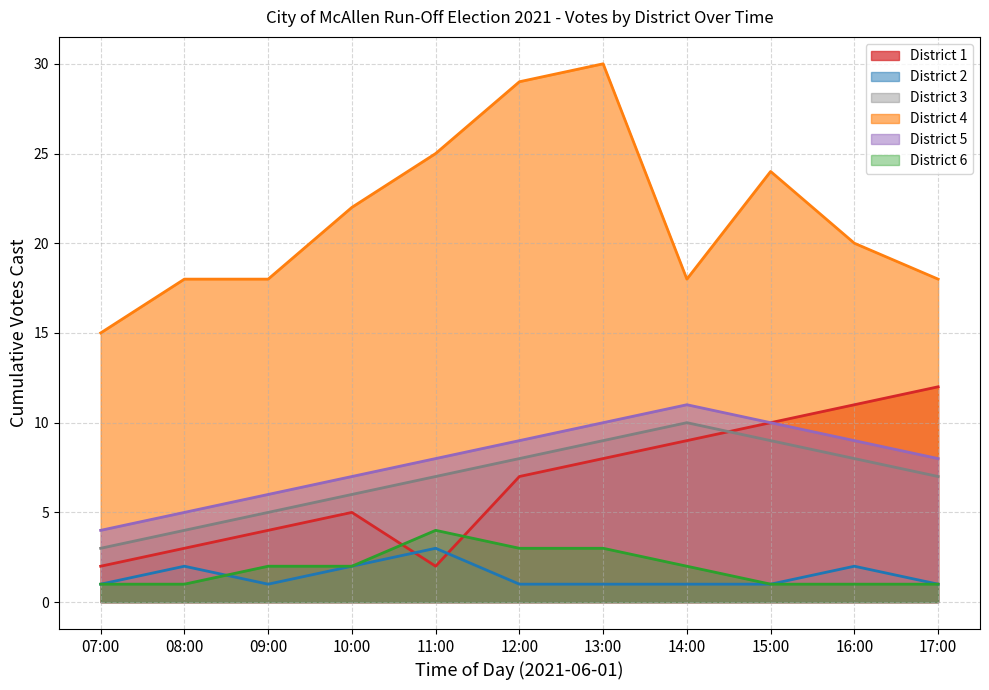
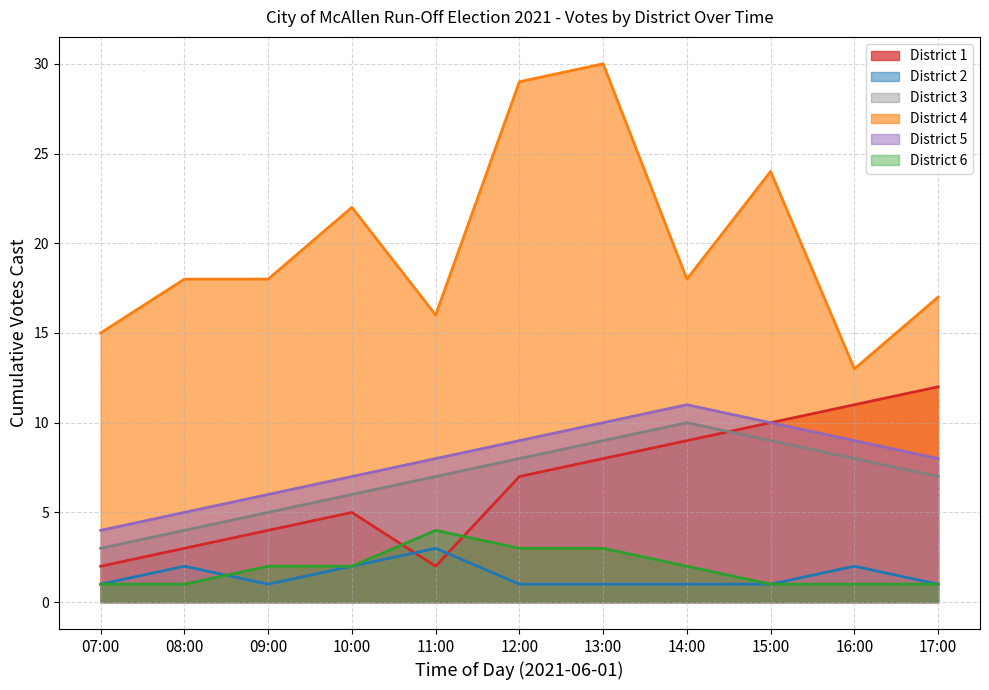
District 4, 11:00: 25 -> 16
District 4, 16:00: 20 -> 13
District 4, 17:00: 18 -> 17
